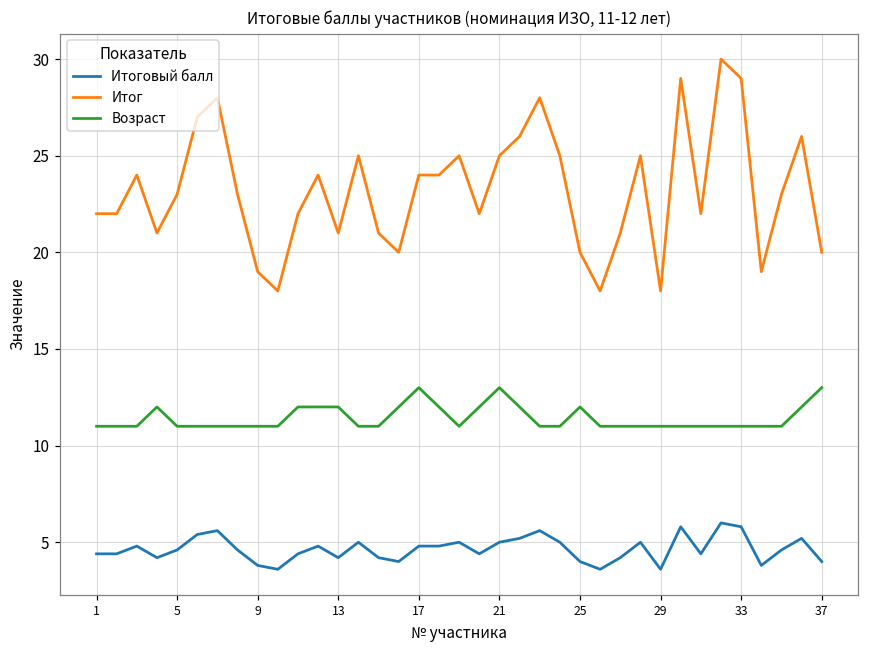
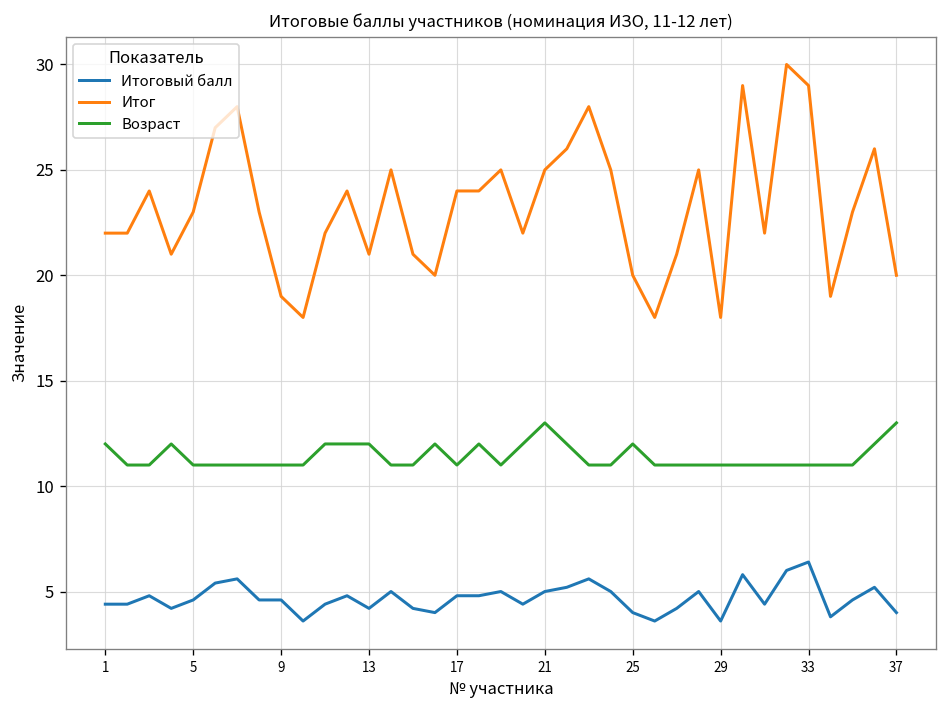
Возраст, 1: 11 -> 12
Итоговый балл, 9: 3.8 -> 4.6
Возраст, 17: 13 -> 11
Итоговый балл, 33: 5.8 -> 6.4
